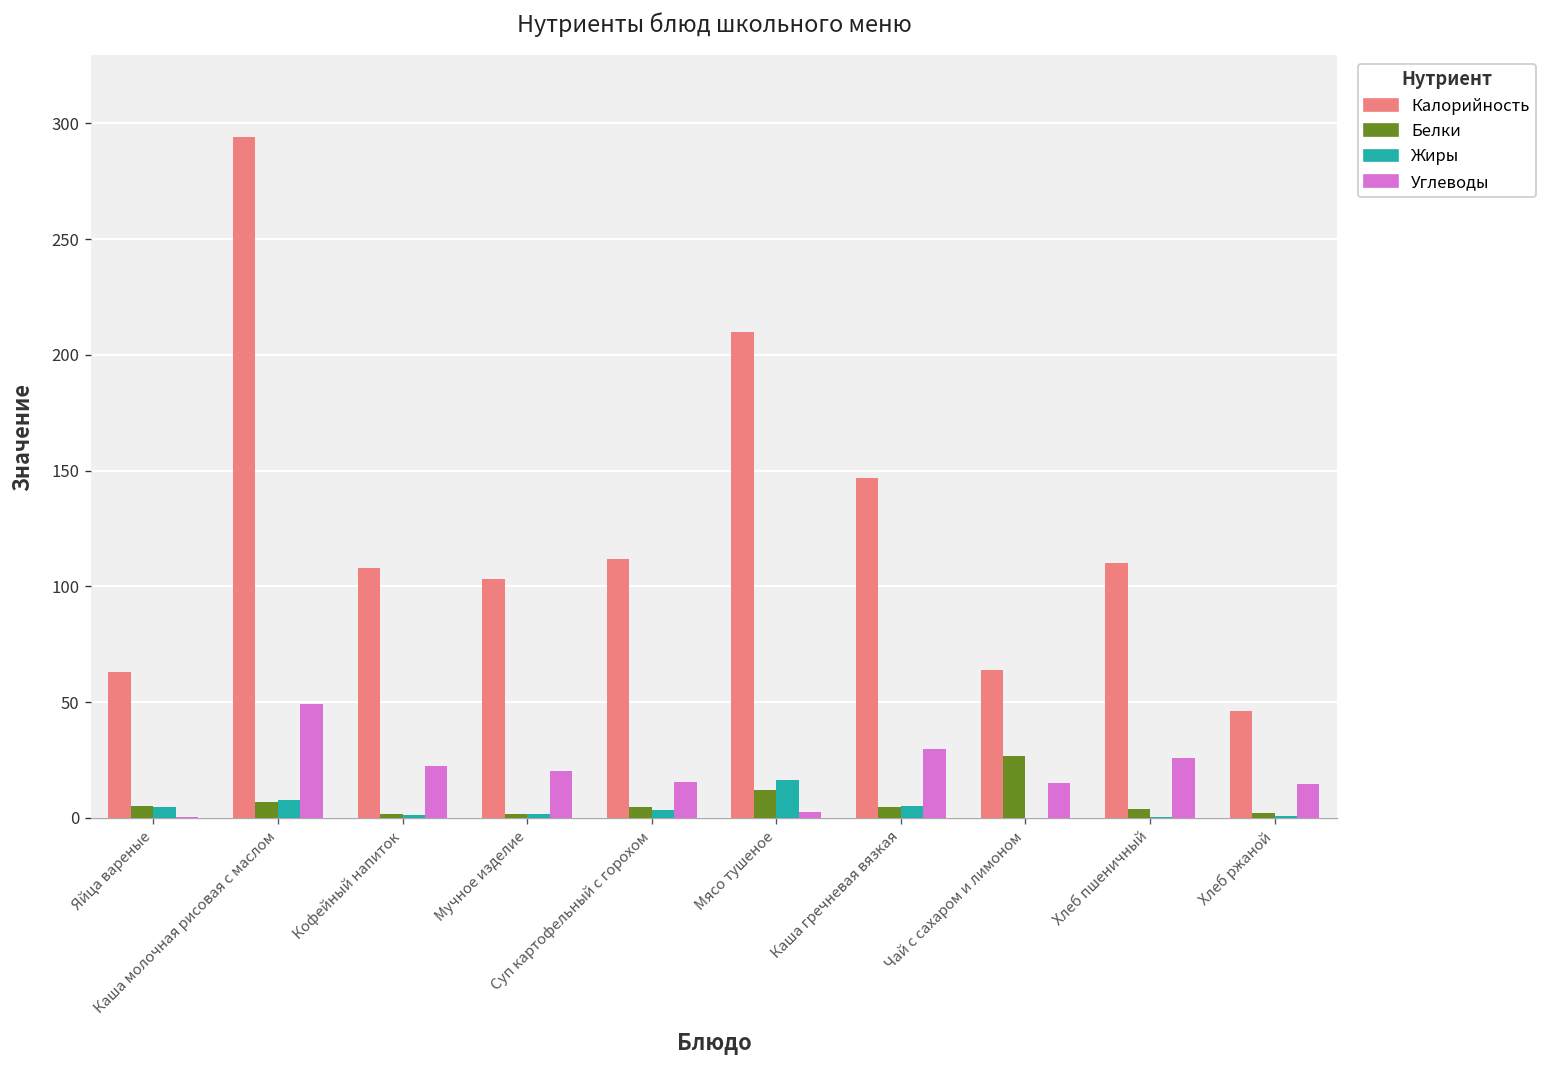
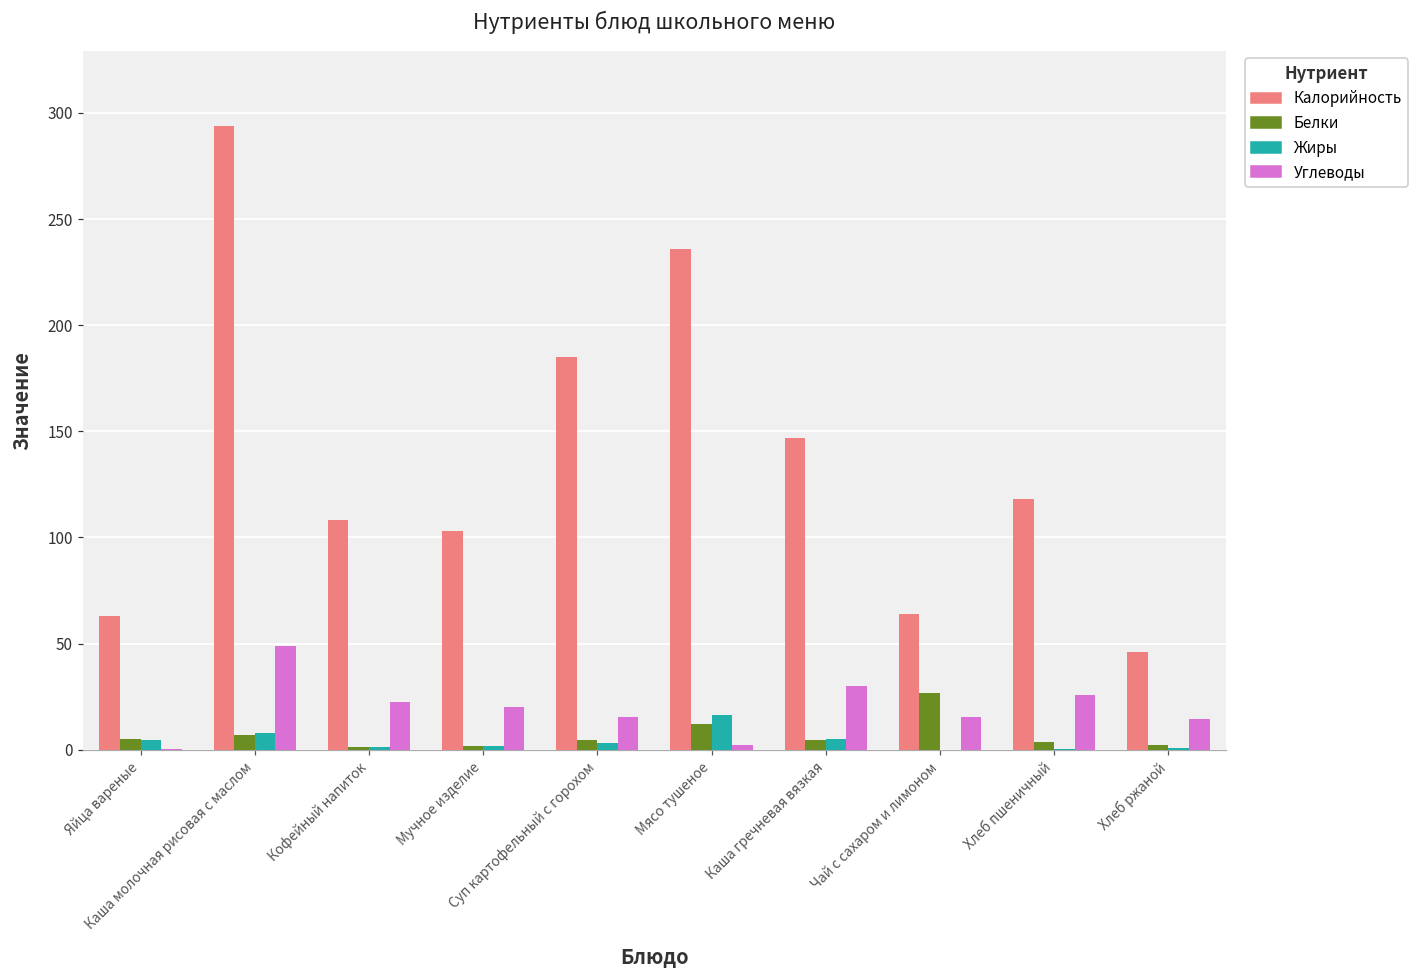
Калорийность, Суп картофельный с горохом: 112 -> 185
Калорийность, Мясо тушеное: 210 -> 236
Калорийность, Хлеб пшеничный: 110 -> 118
